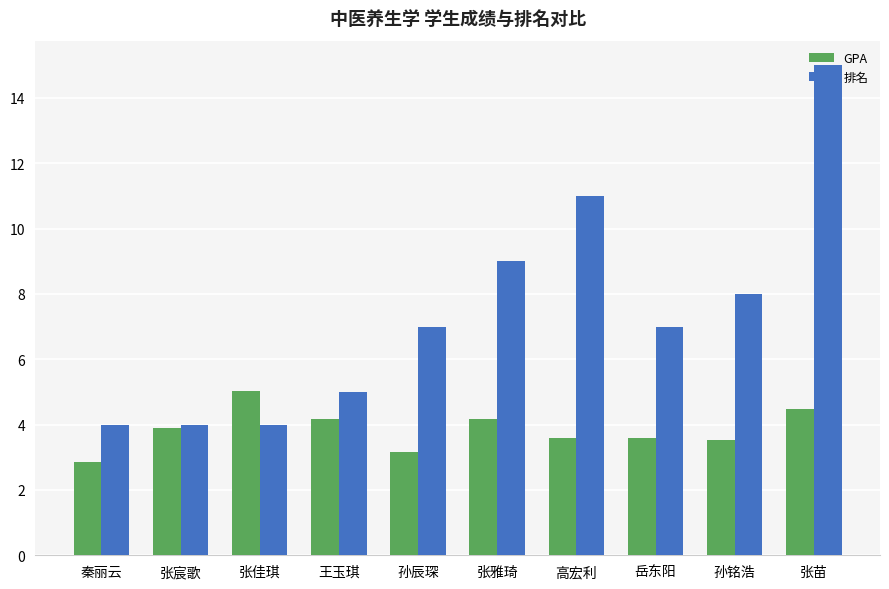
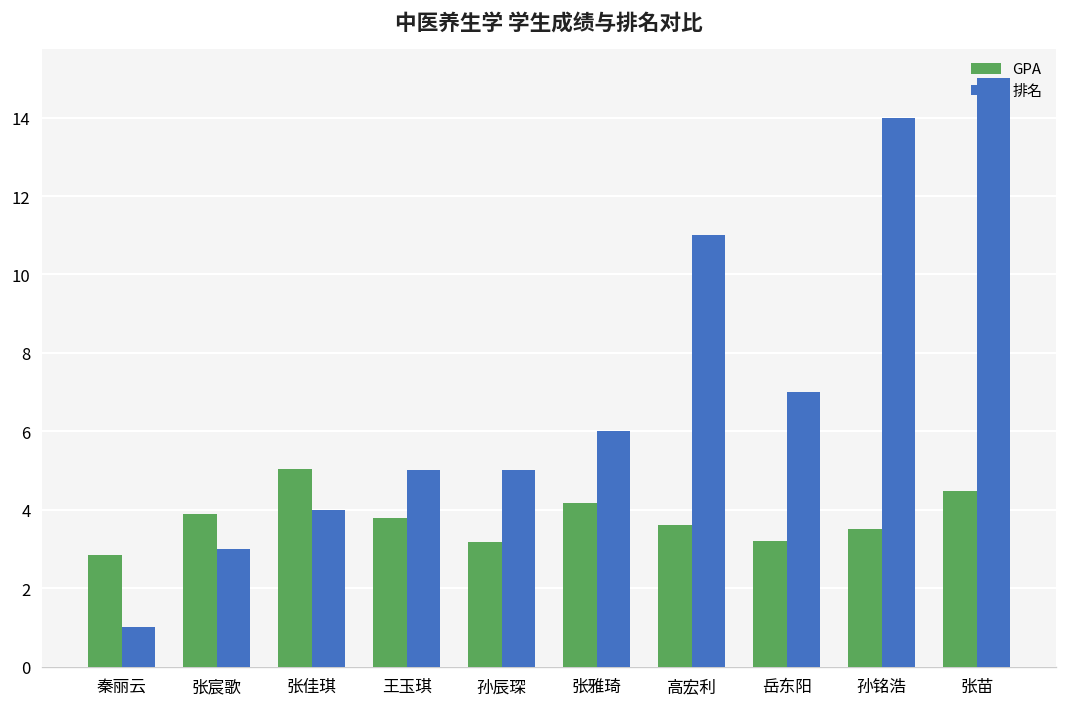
排名, 秦丽云: 4 -> 1
排名, 张宸歌: 4 -> 3
GPA, 王玉琪: 4.2 -> 3.8
排名, 孙辰琛: 7 -> 5
排名, 张雅琦: 9 -> 6
GPA, 岳东阳: 3.6 -> 3.2
排名, 孙铭浩: 8 -> 14
